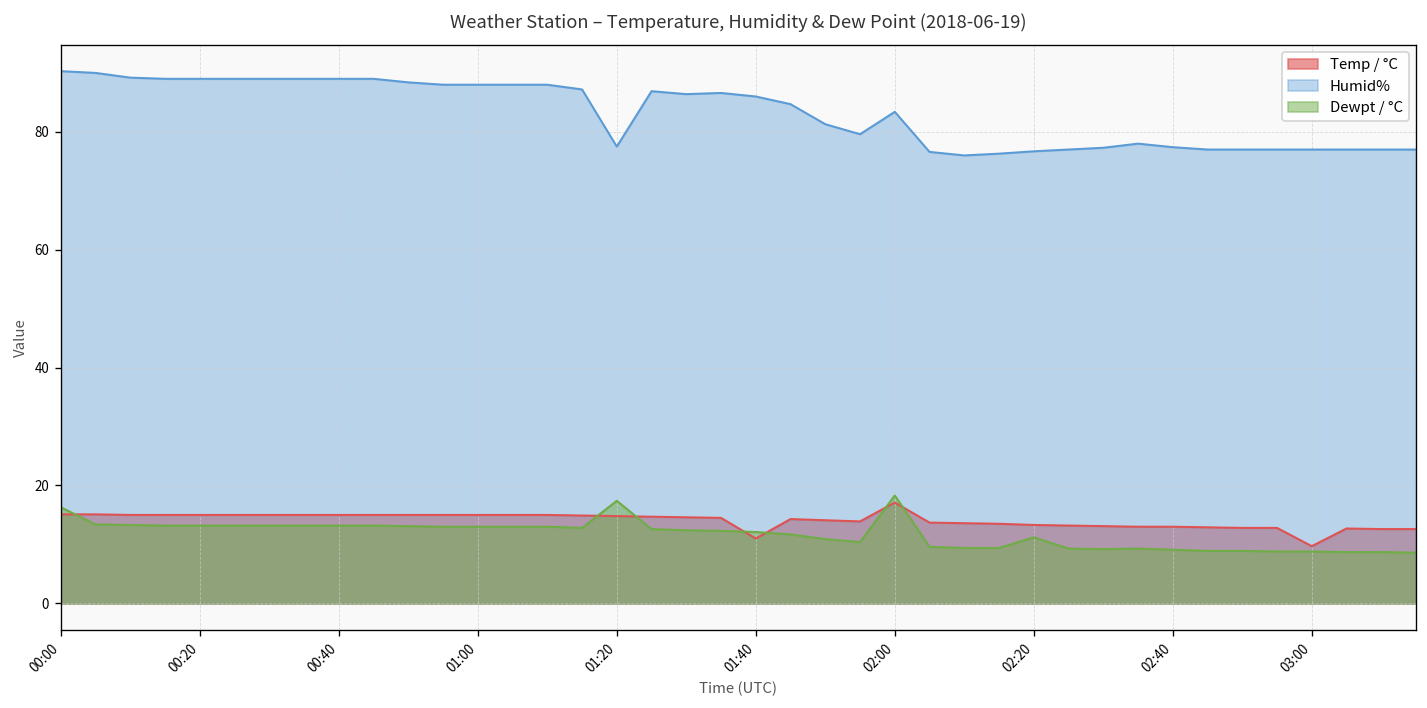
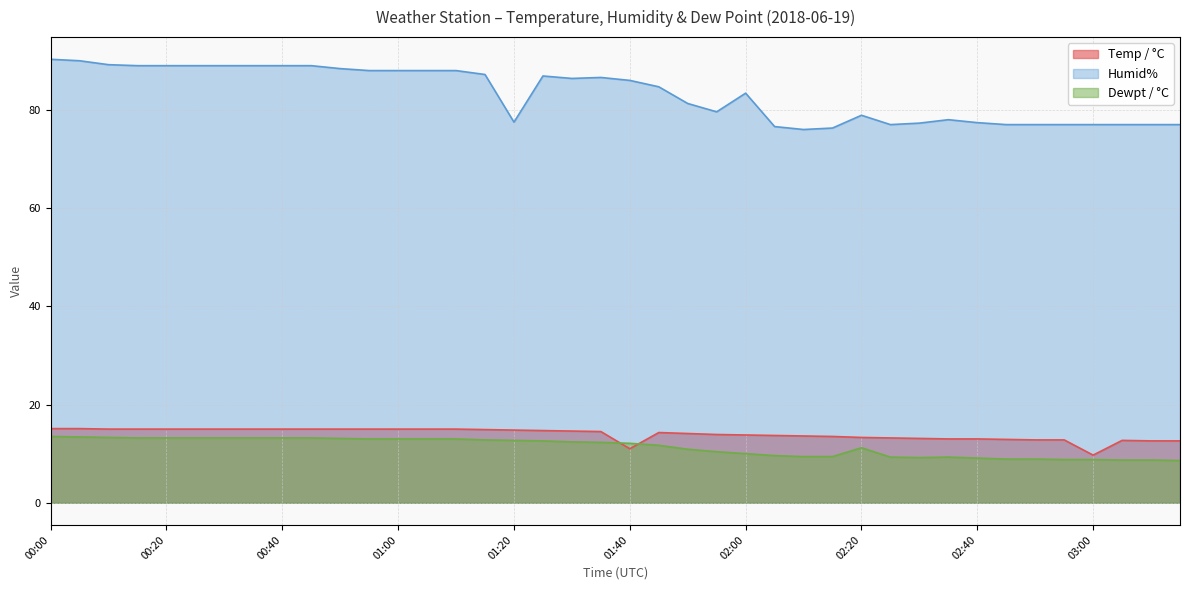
Dewpt / °C, 00:00: 16 -> 14
Dewpt / °C, 01:20: 17 -> 13
Temp / °C, 02:00: 17 -> 14
Dewpt / °C, 02:00: 18 -> 10
Humid%, 02:20: 77 -> 79
